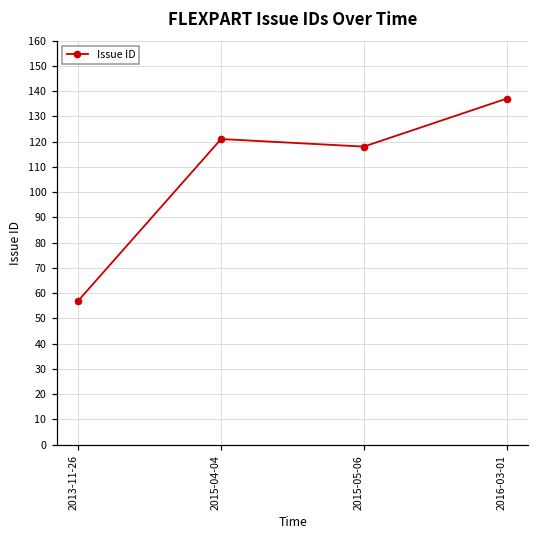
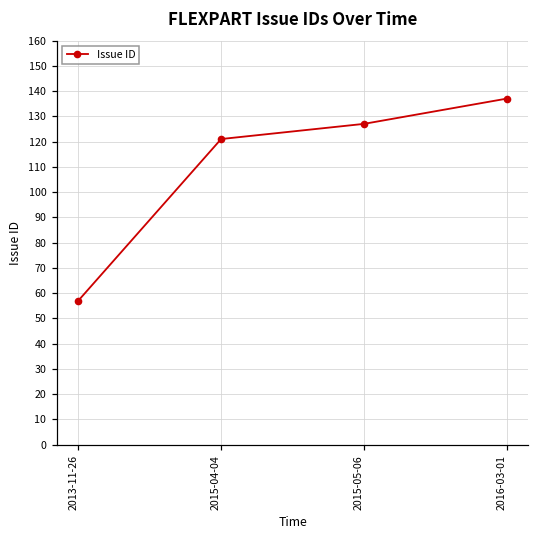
2015-05-06: 118 -> 127
